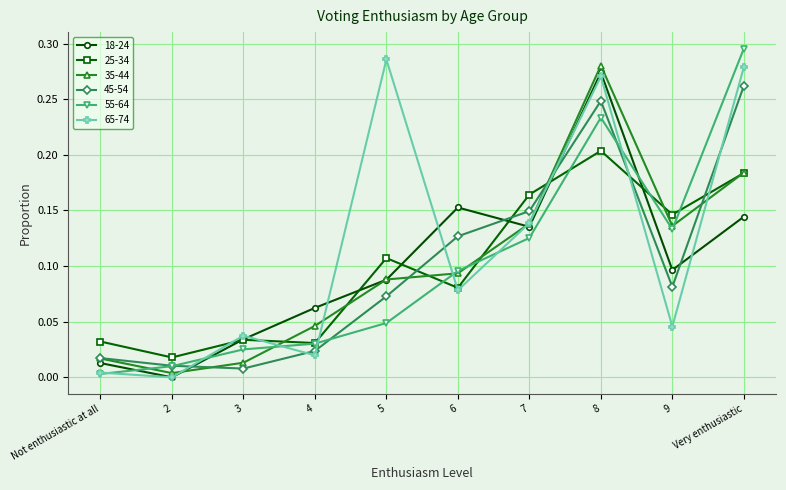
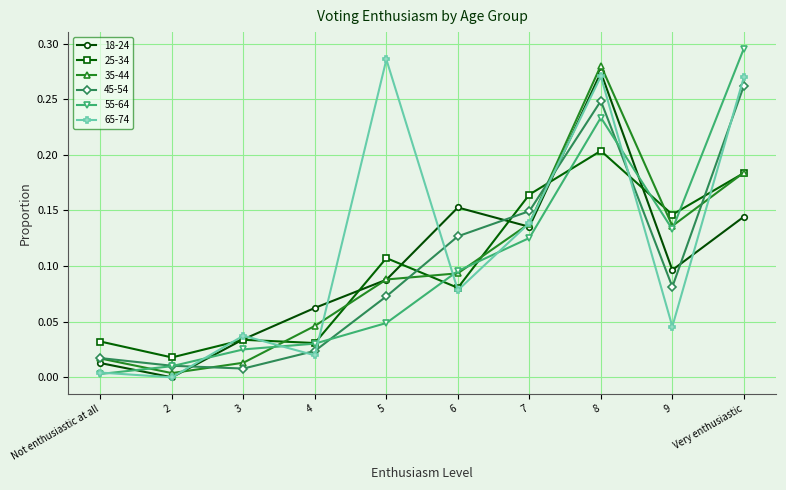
65-74, Very enthusiastic: 0.279 -> 0.270
